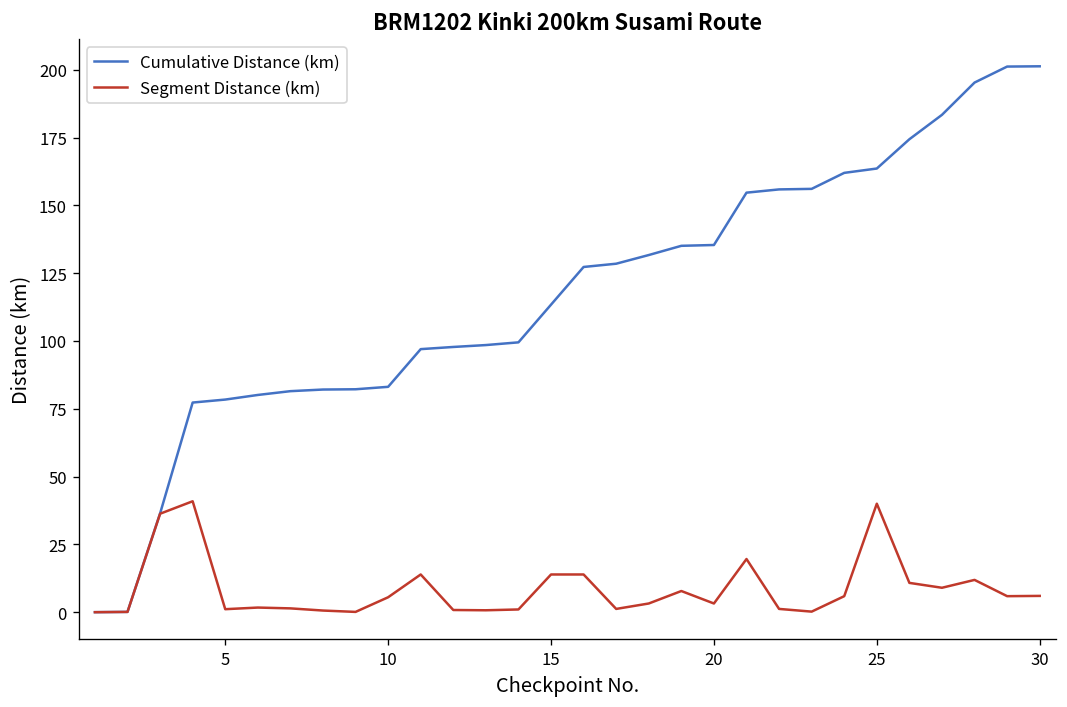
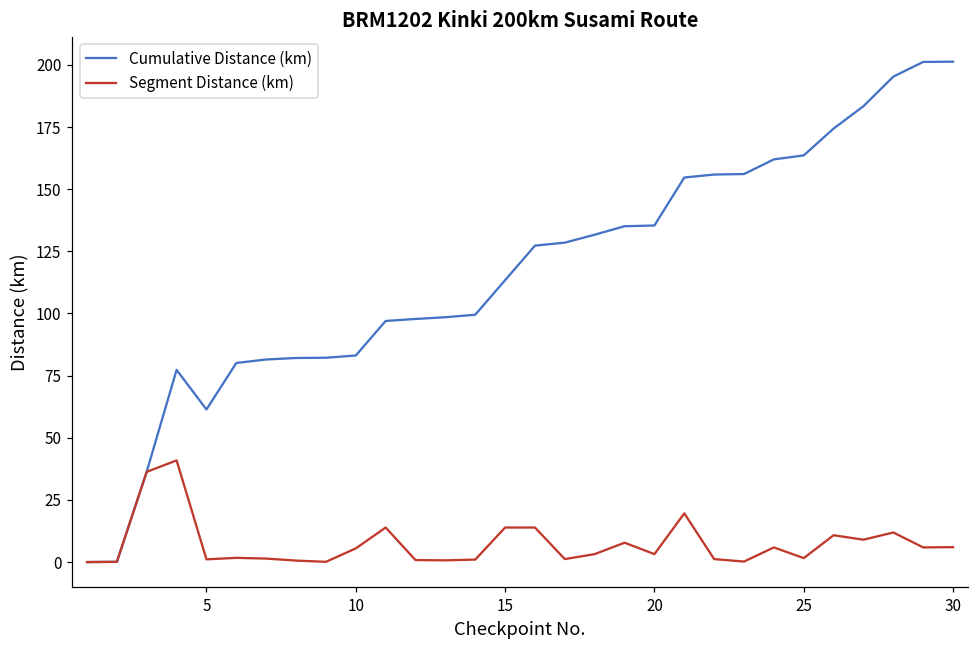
Cumulative Distance (km), 5: 78 -> 61
Segment Distance (km), 25: 40 -> 2
